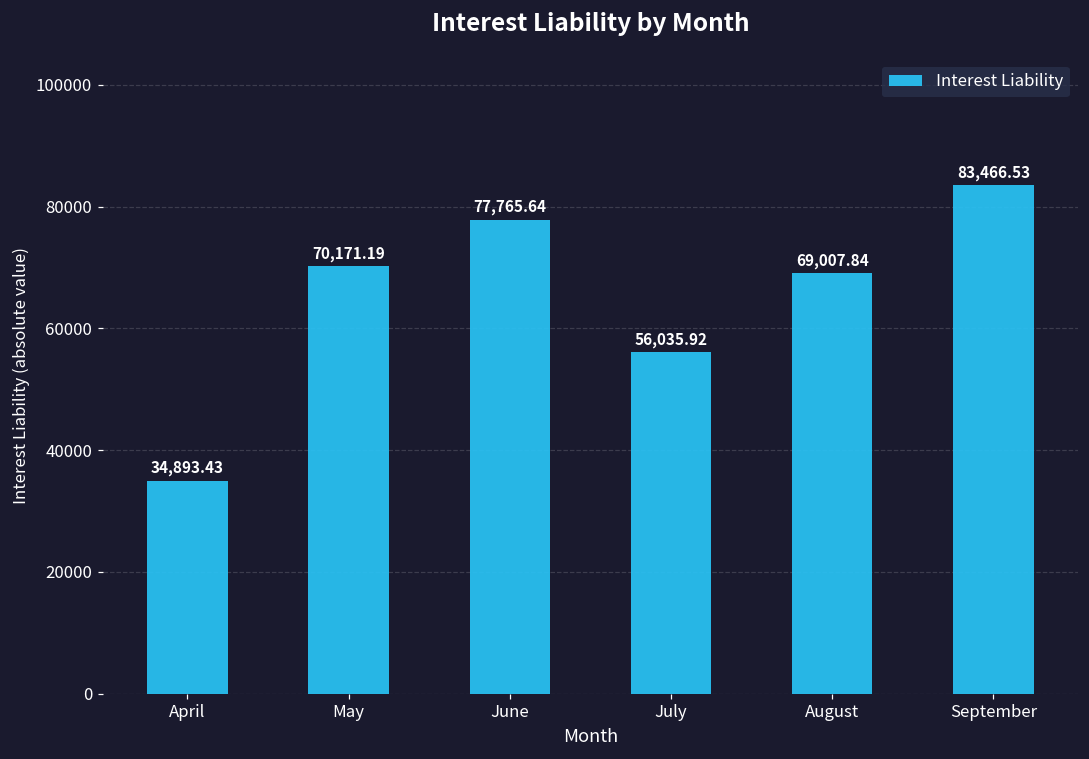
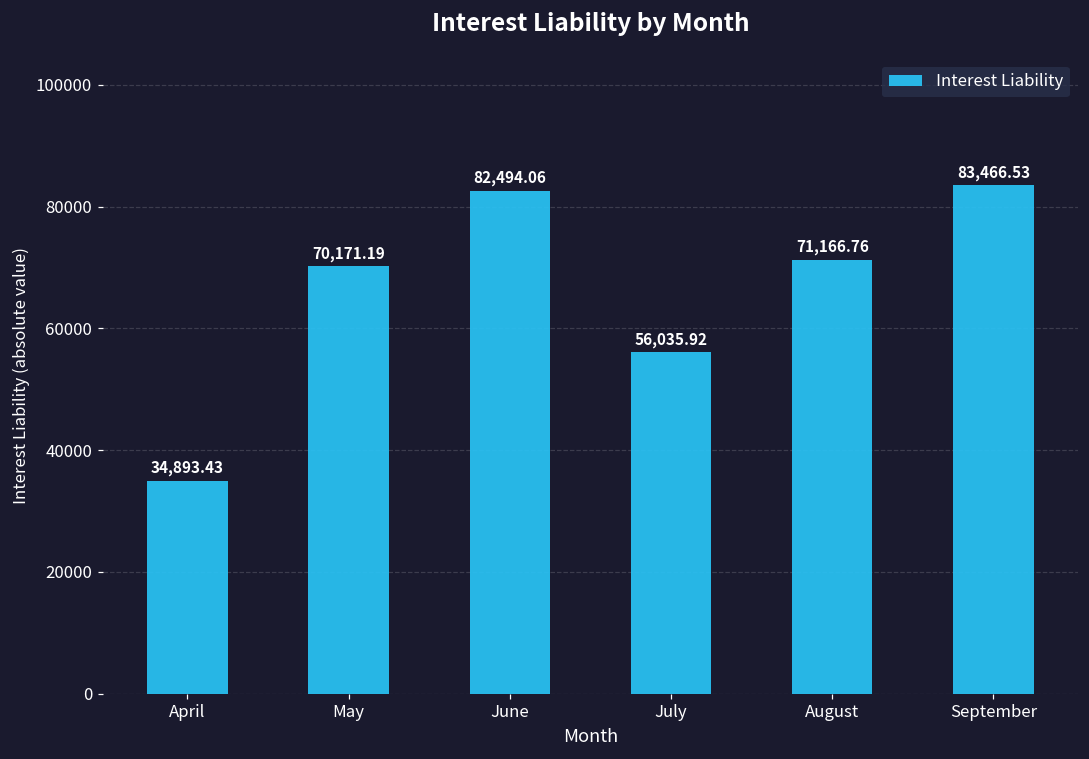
June: 77,765.64 -> 82,494.06
August: 69,007.84 -> 71,166.76
